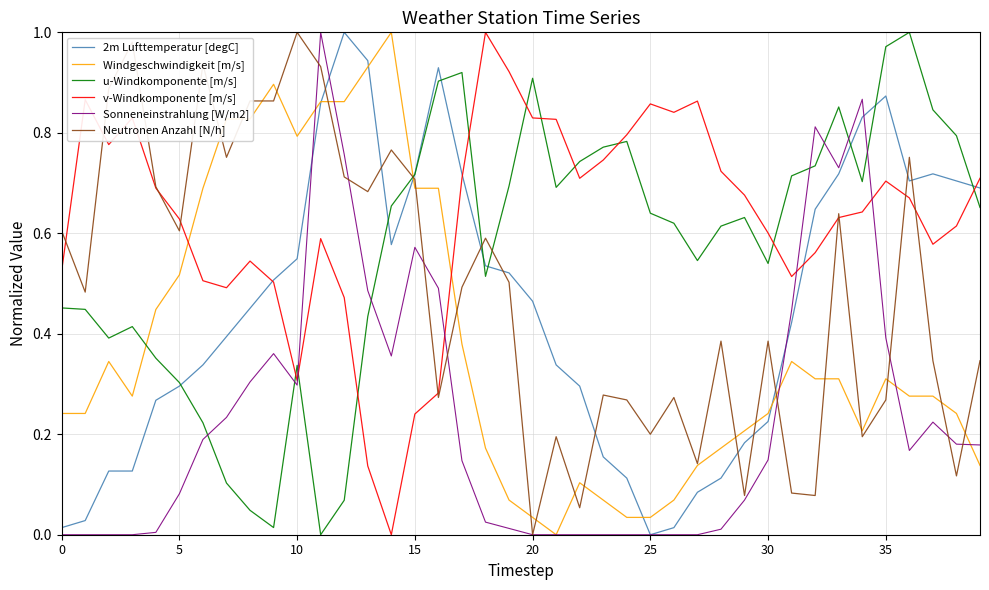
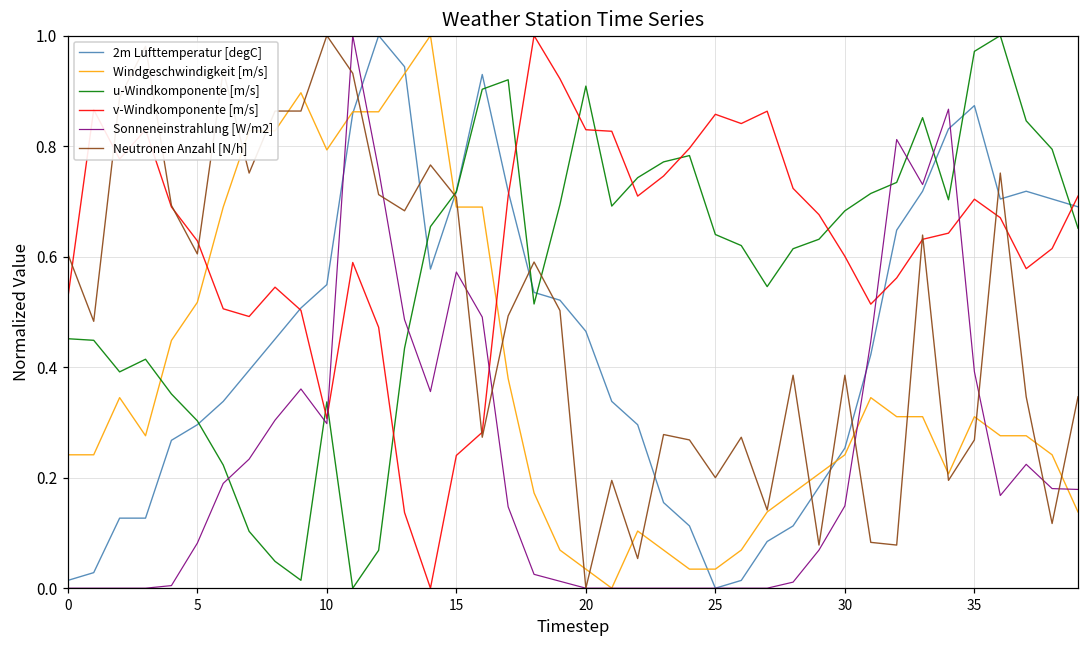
2m Lufttemperatur [degC], 30: 0.23 -> 0.25
u-Windkomponente [m/s], 30: 0.54 -> 0.68
